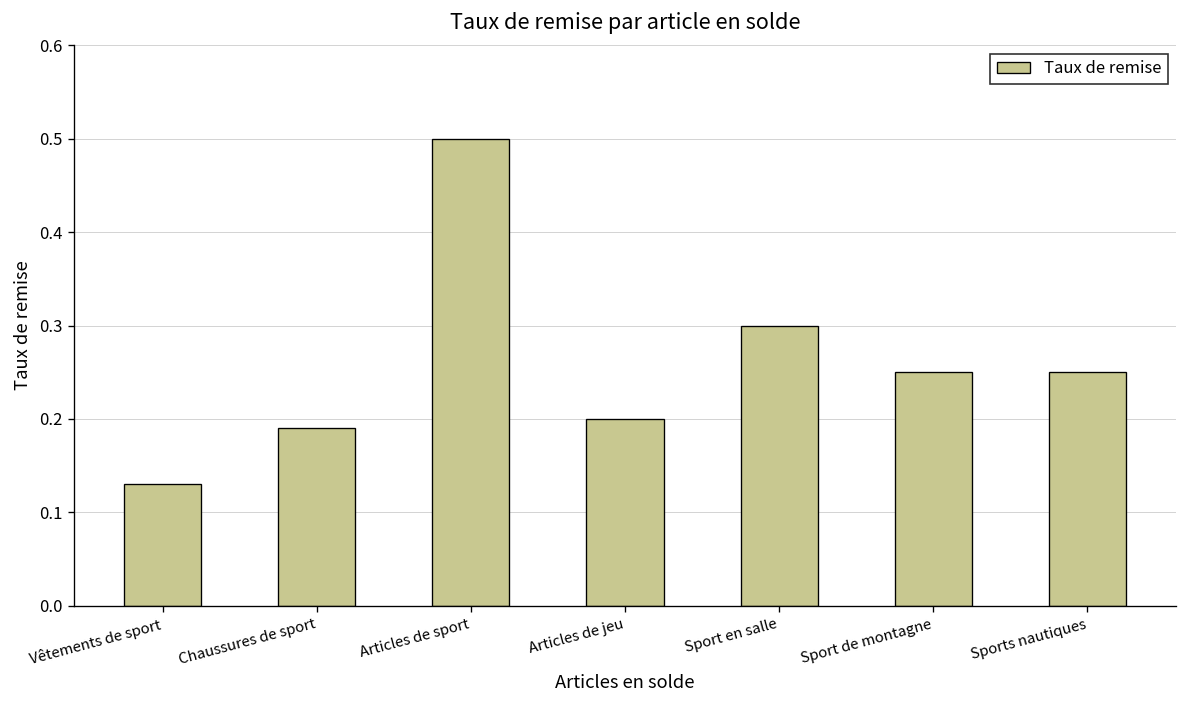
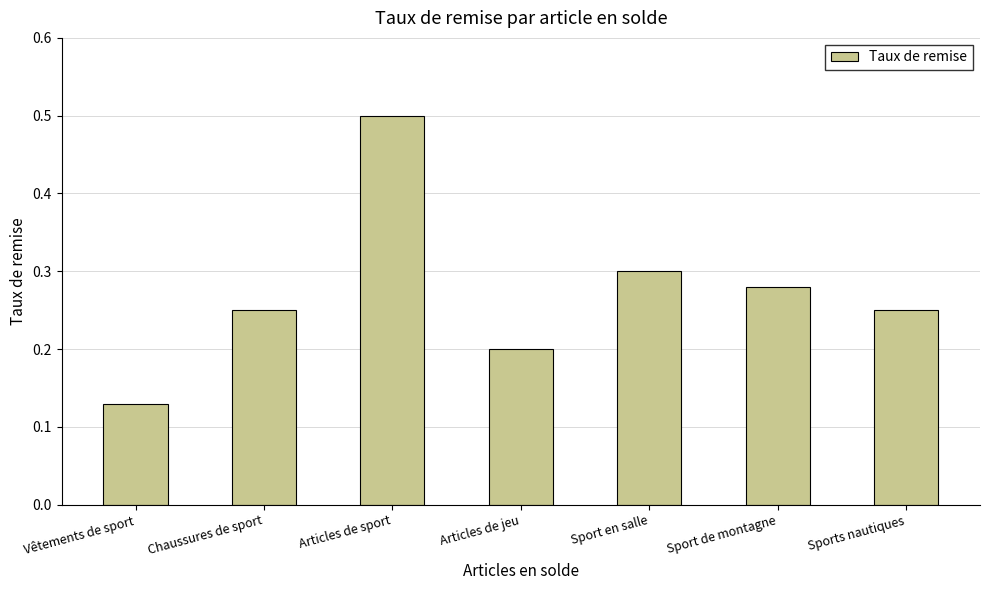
Chaussures de sport: 0.19 -> 0.25
Sport de montagne: 0.25 -> 0.28
